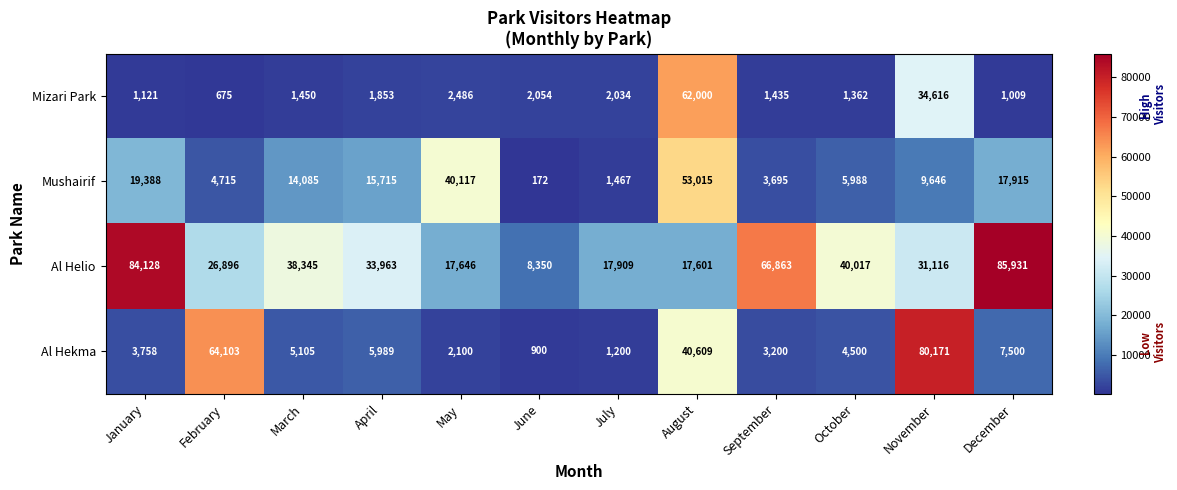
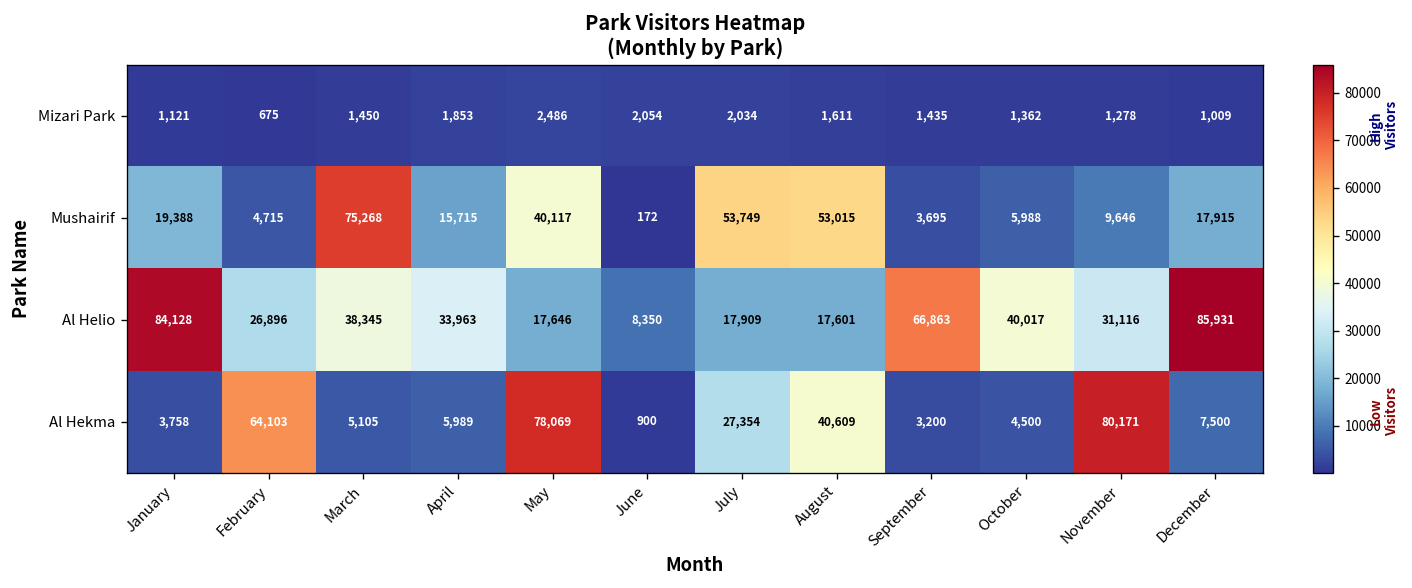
Mizari Park, August: 62,000 -> 1,611
Mizari Park, November: 34,616 -> 1,278
Mushairif, March: 14,085 -> 75,268
Mushairif, July: 1,467 -> 53,749
Al Hekma, May: 2,100 -> 78,069
Al Hekma, July: 1,200 -> 27,354
